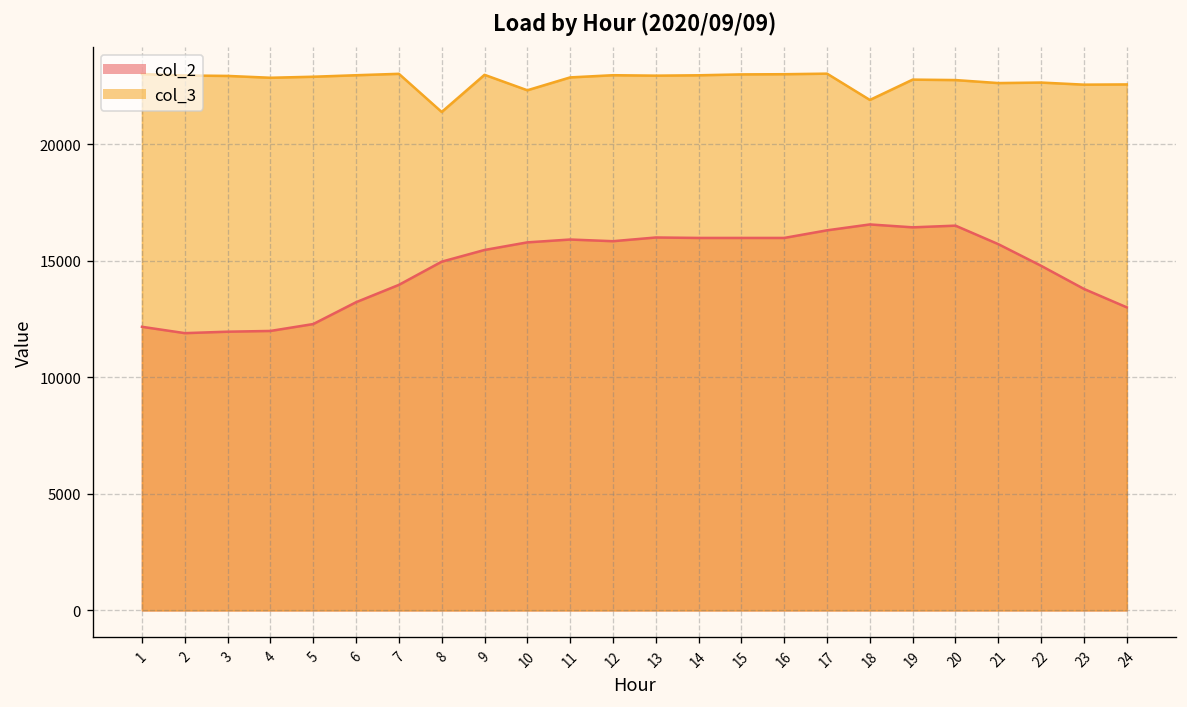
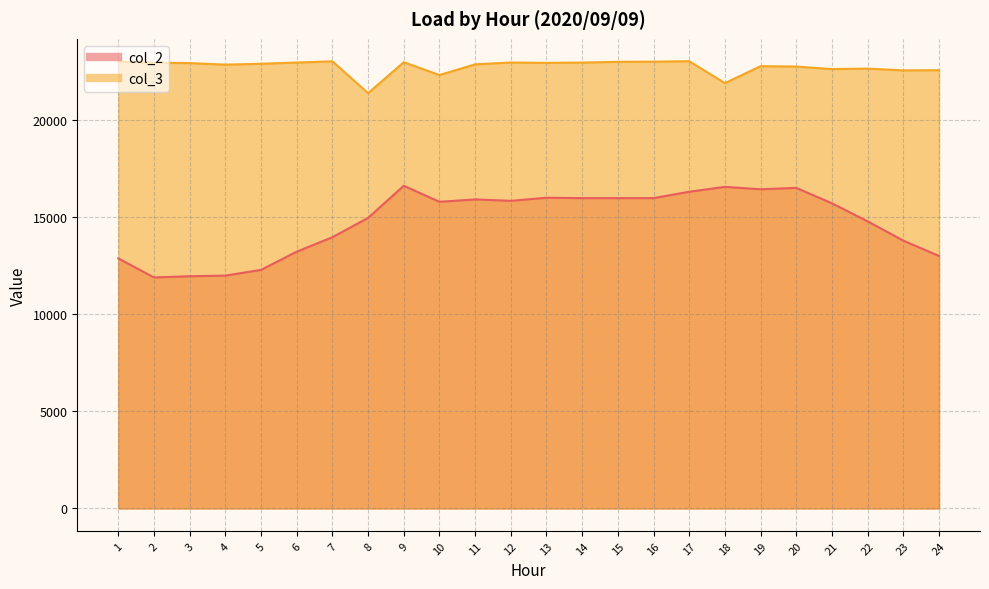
col_2, 1: 12200 -> 12900
col_2, 9: 15500 -> 16600
